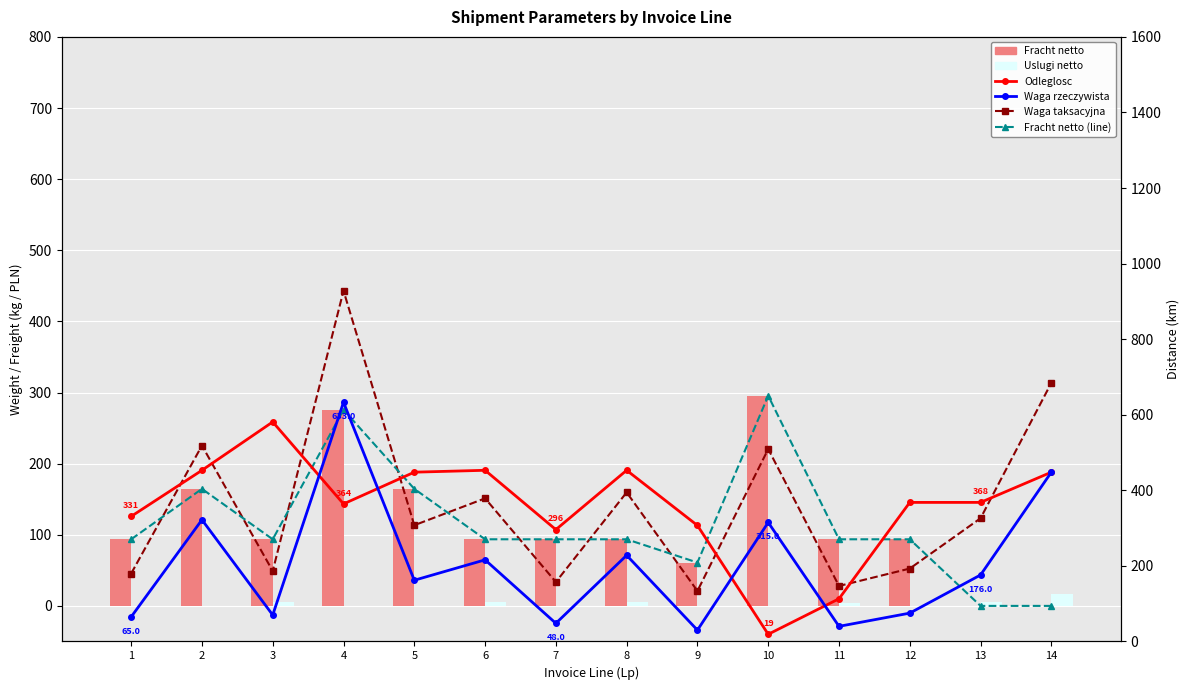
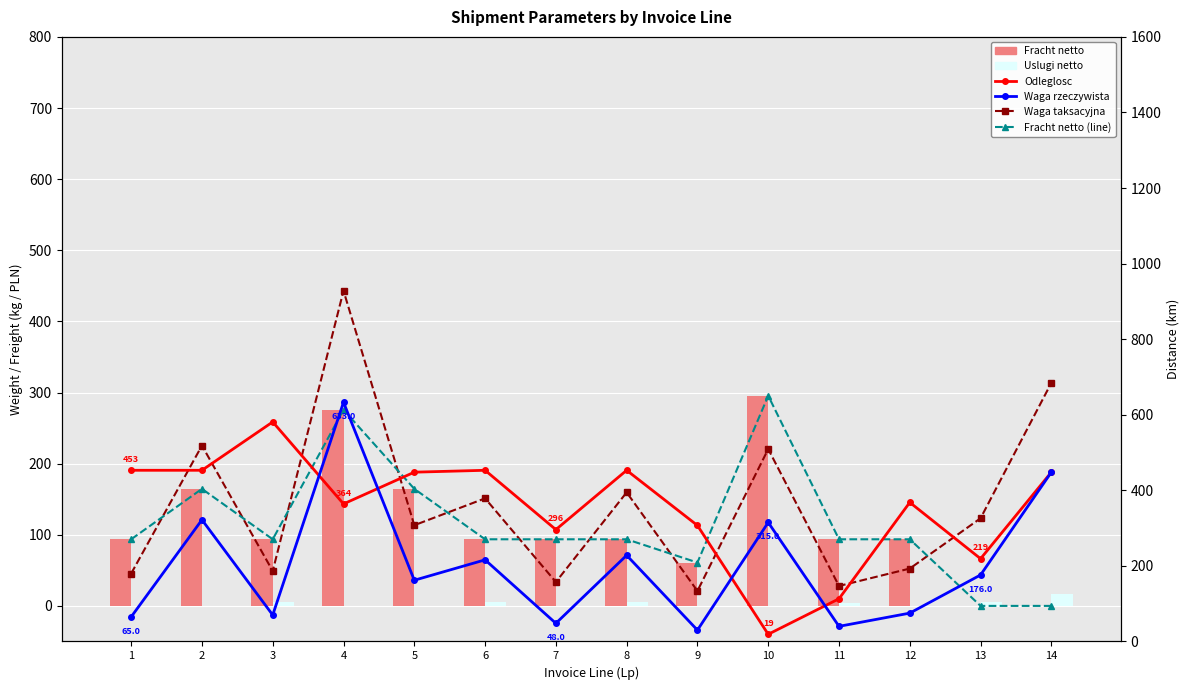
Odleglosc, 1: 331 -> 453
Odleglosc, 13: 368 -> 219
